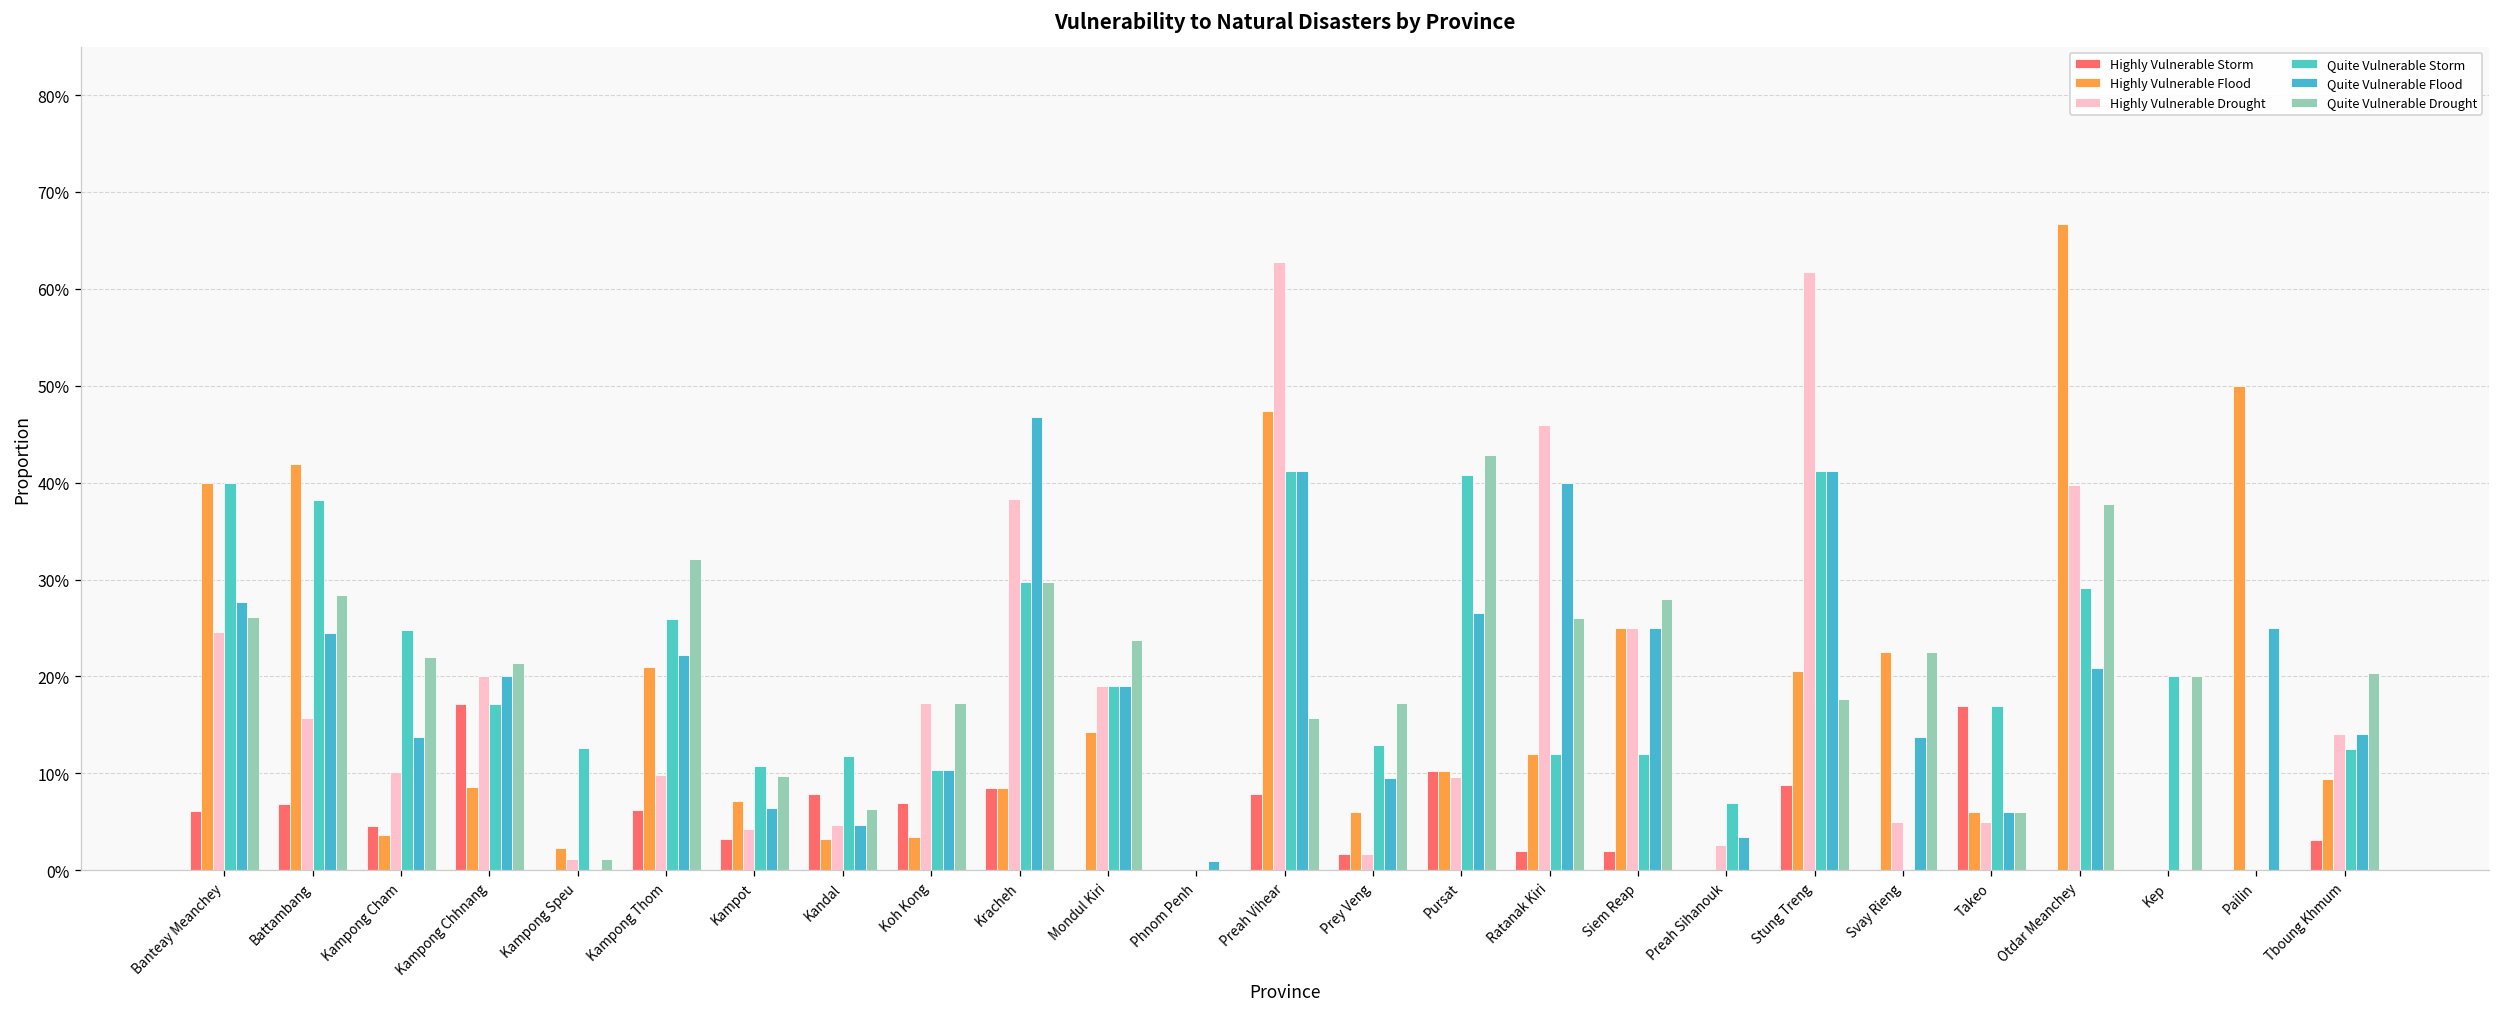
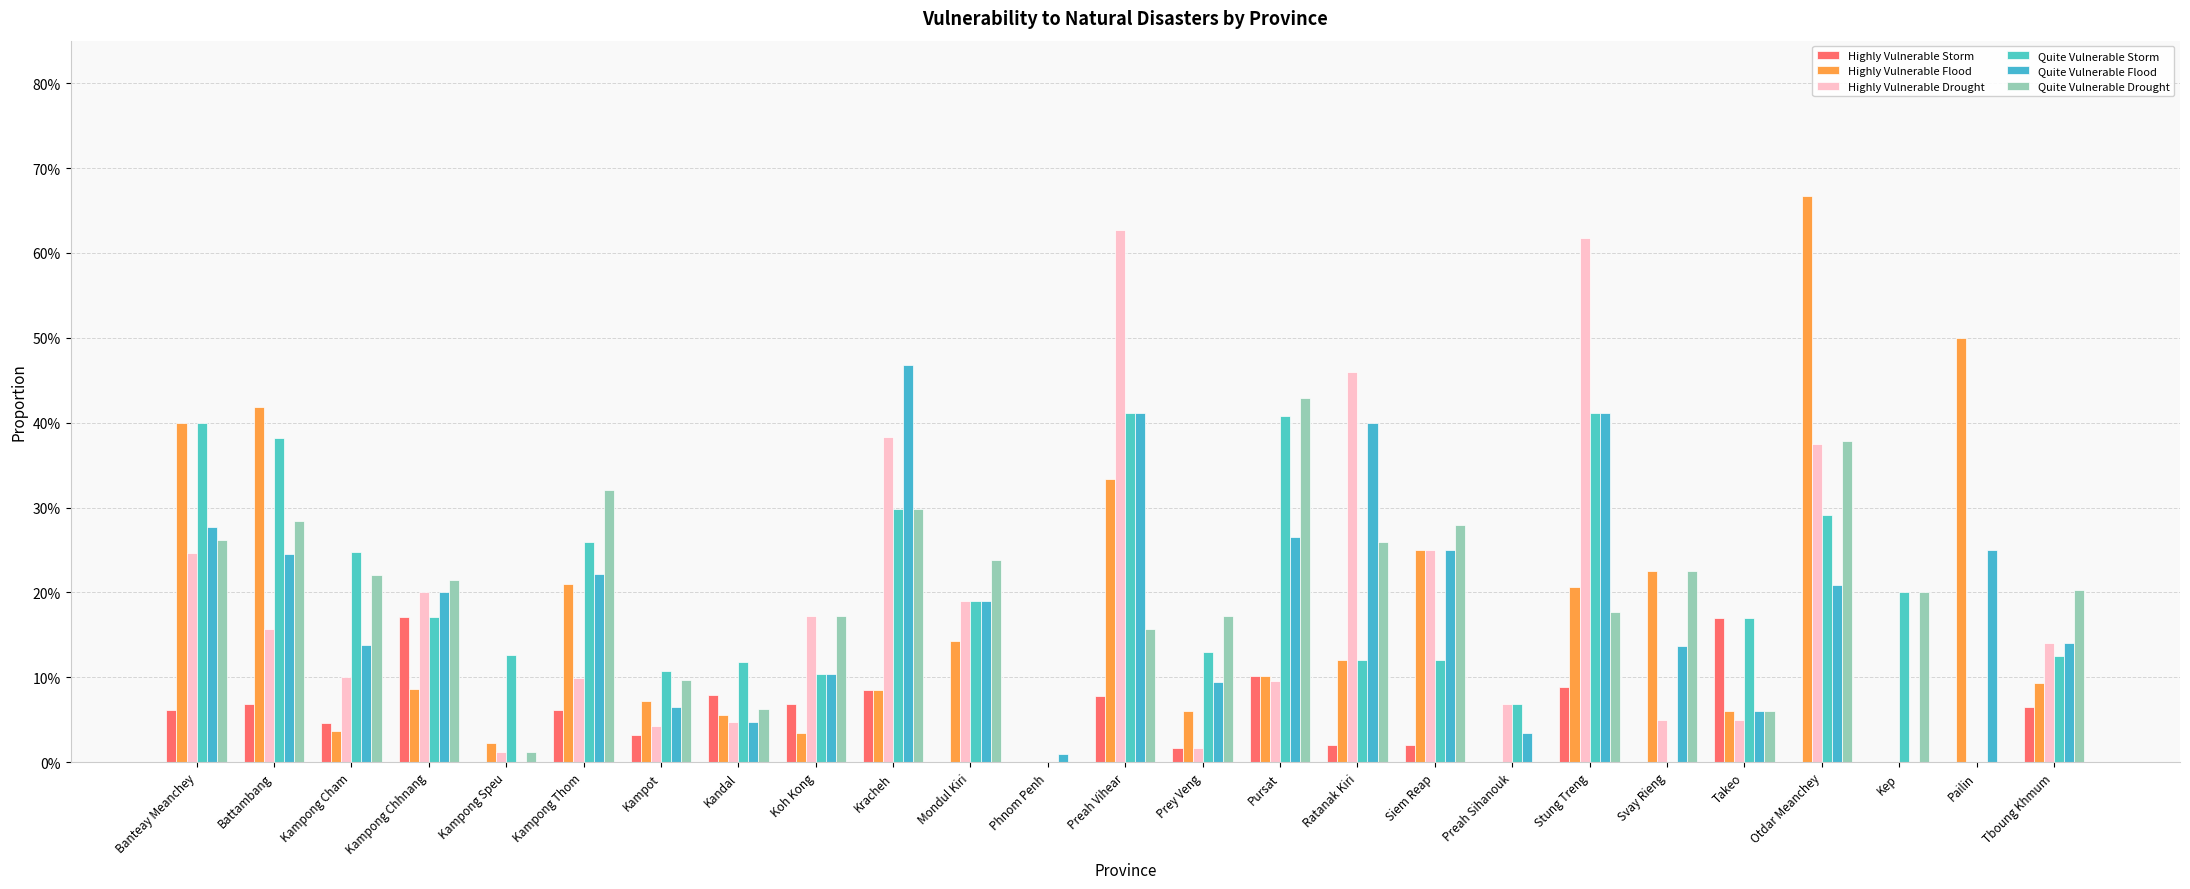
Highly Vulnerable Flood, Kandal: 3% -> 6%
Highly Vulnerable Flood, Preah Vihear: 47% -> 33%
Highly Vulnerable Drought, Preah Sihanouk: 3% -> 7%
Highly Vulnerable Drought, Otdar Meanchey: 40% -> 38%
Highly Vulnerable Storm, Tboung Khmum: 3% -> 7%
